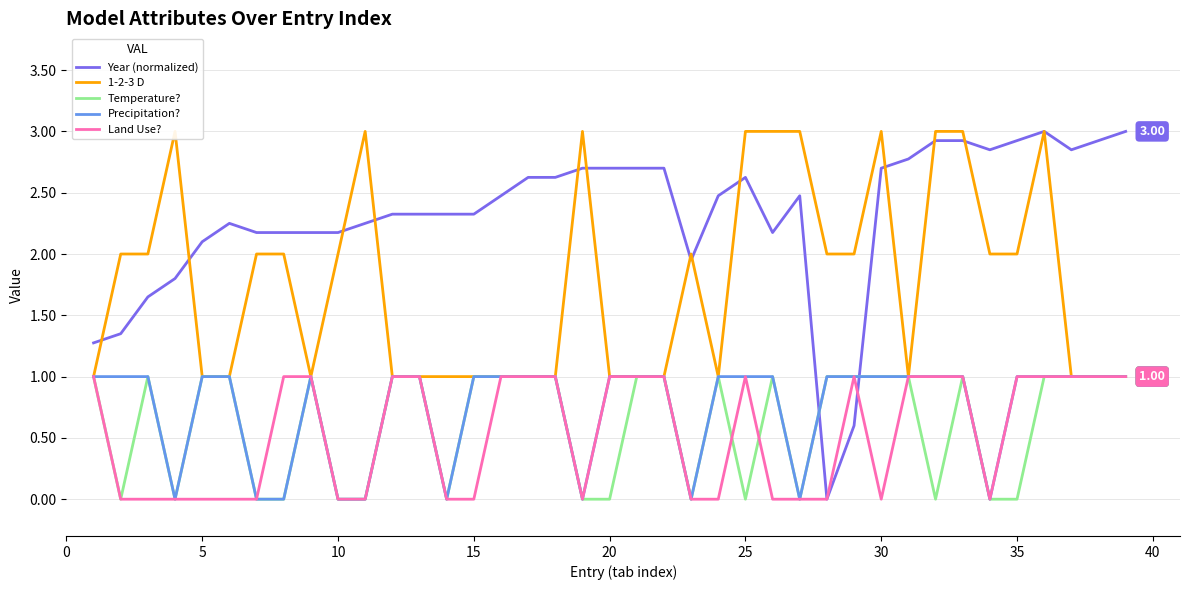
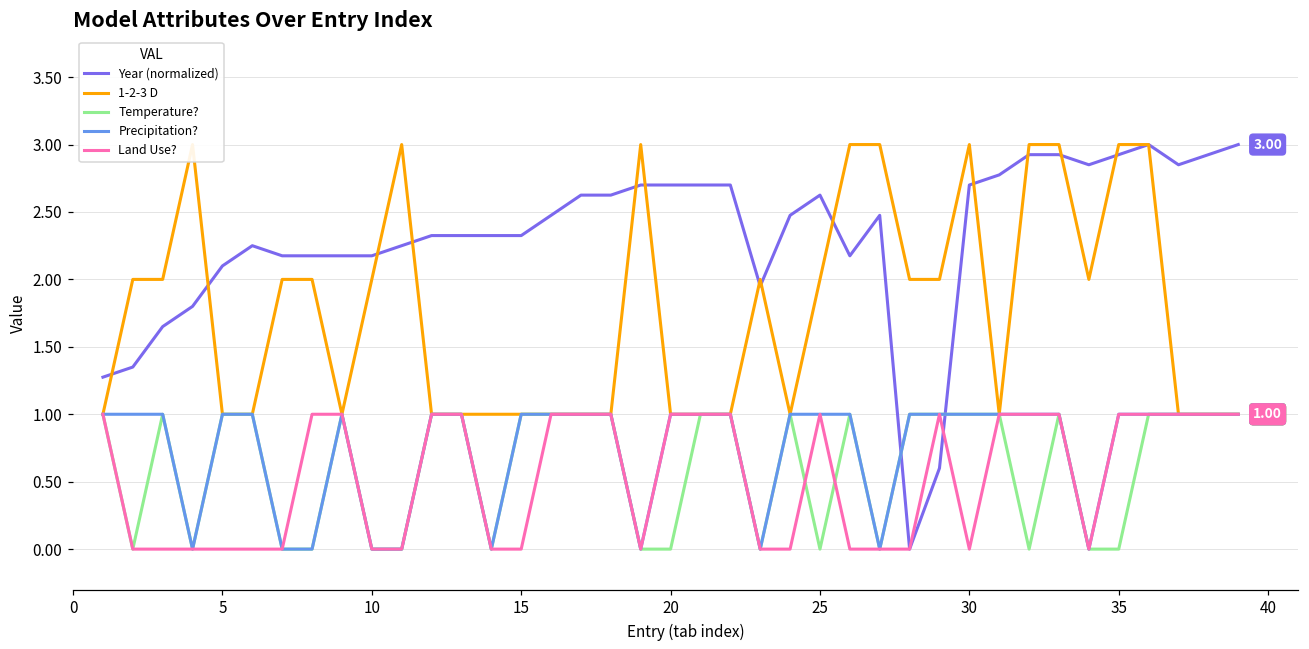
1-2-3 D, 25: 3 -> 2
1-2-3 D, 35: 2 -> 3
